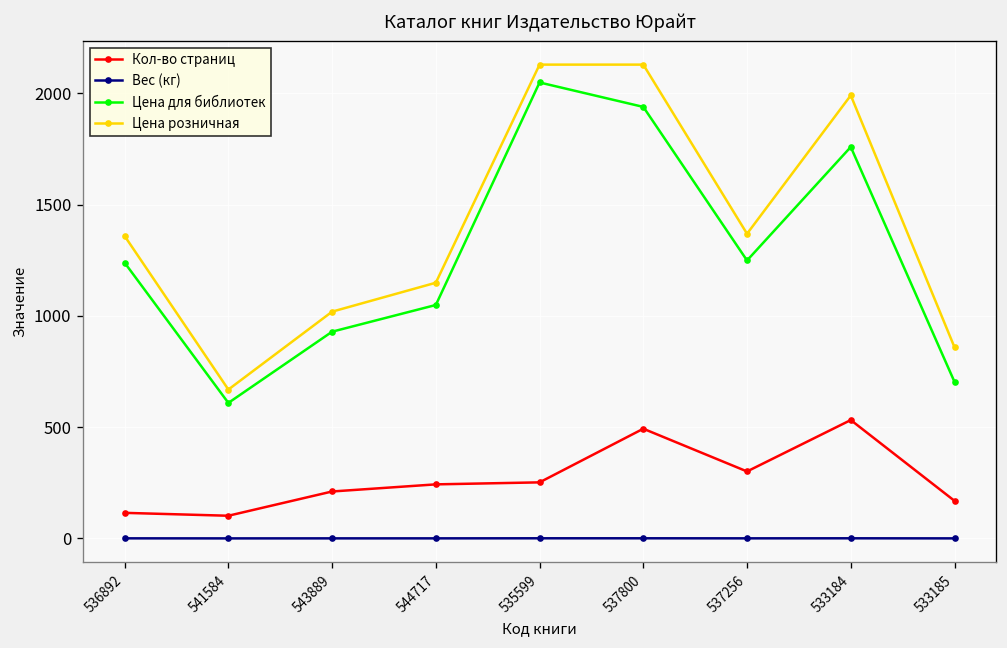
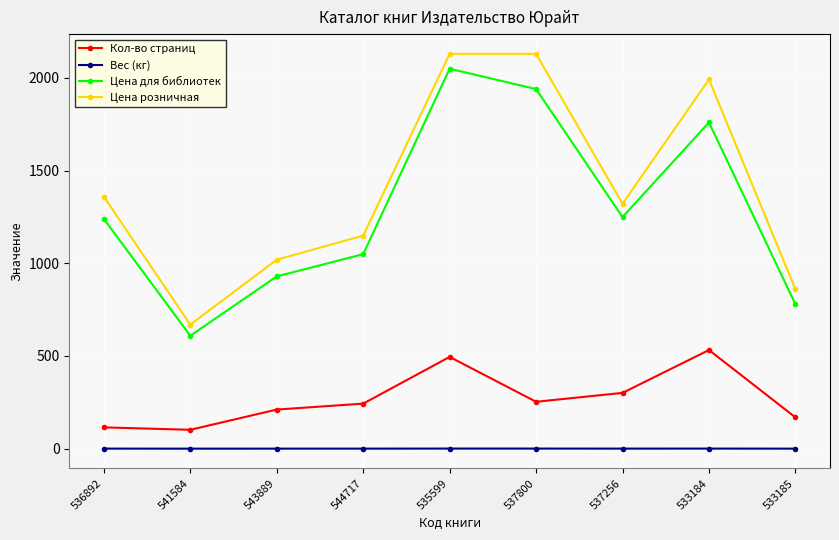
Кол-во страниц, 535599: 250 -> 500
Кол-во страниц, 537800: 490 -> 250
Цена розничная, 537256: 1370 -> 1320
Цена для библиотек, 533185: 700 -> 780
